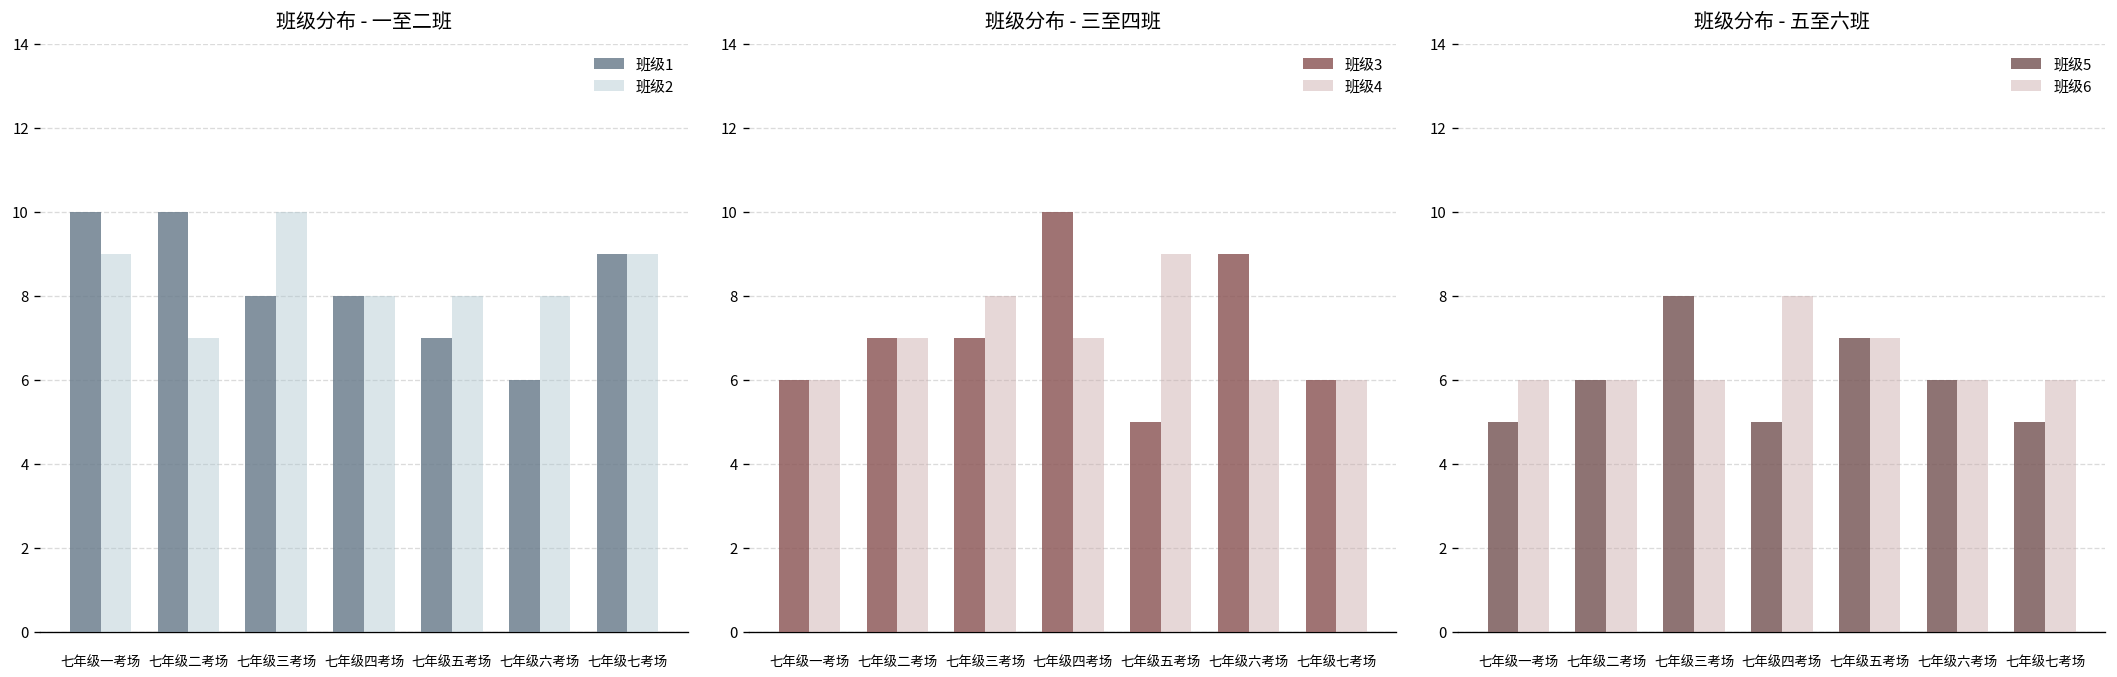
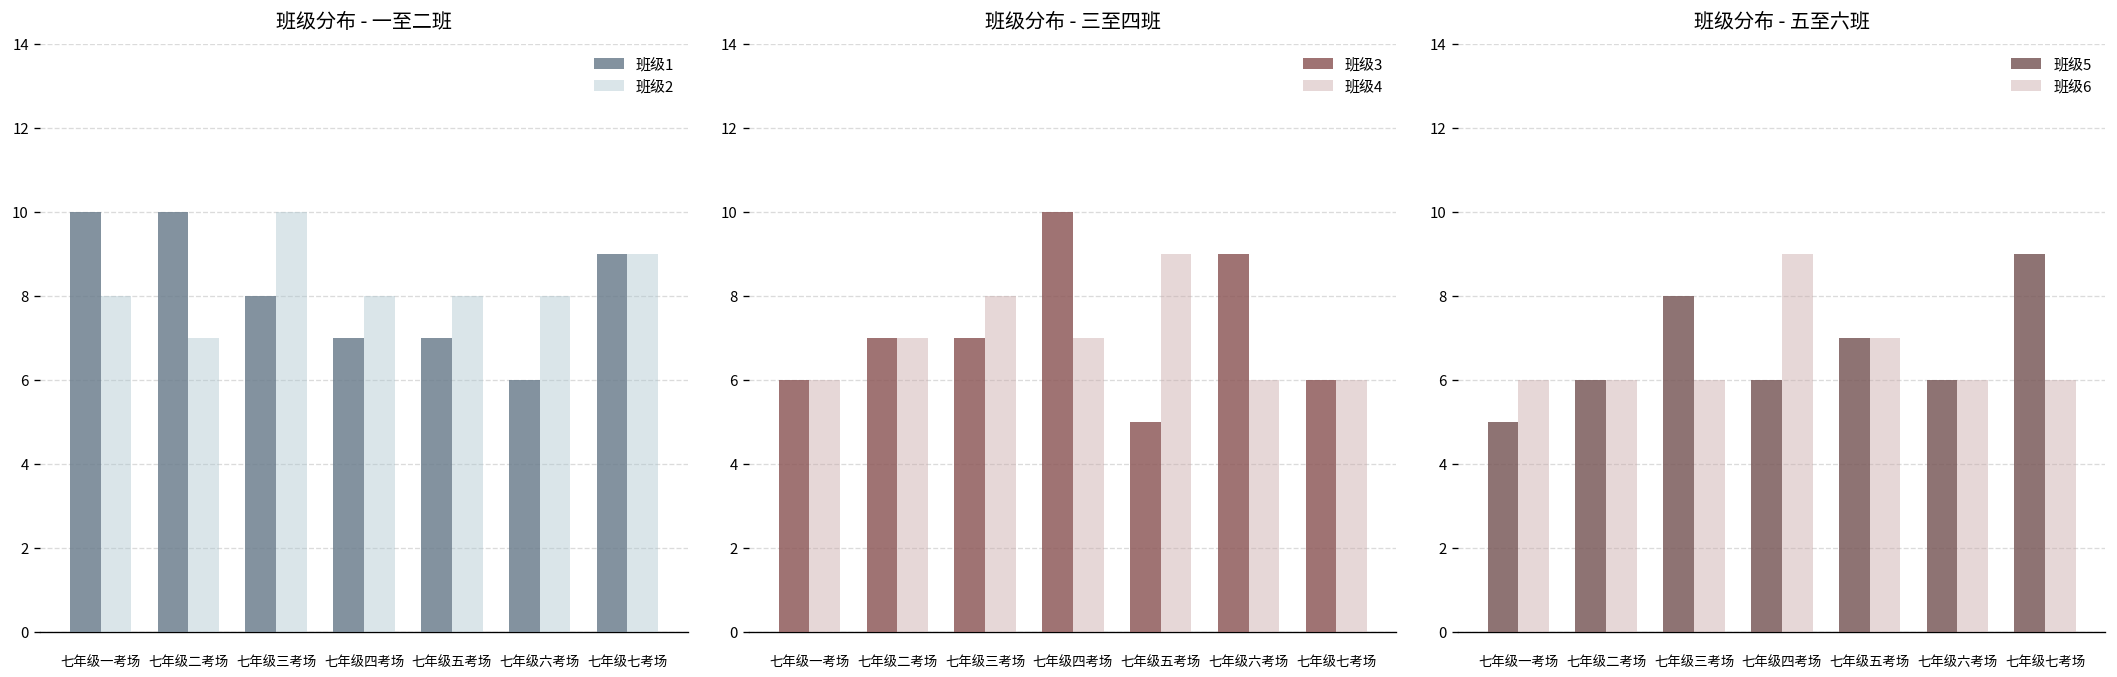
班级分布 - 一至二班, 班级2, 七年级一考场: 9 -> 8
班级分布 - 一至二班, 班级1, 七年级四考场: 8 -> 7
班级分布 - 五至六班, 班级5, 七年级四考场: 5 -> 6
班级分布 - 五至六班, 班级6, 七年级四考场: 8 -> 9
班级分布 - 五至六班, 班级5, 七年级七考场: 5 -> 9
